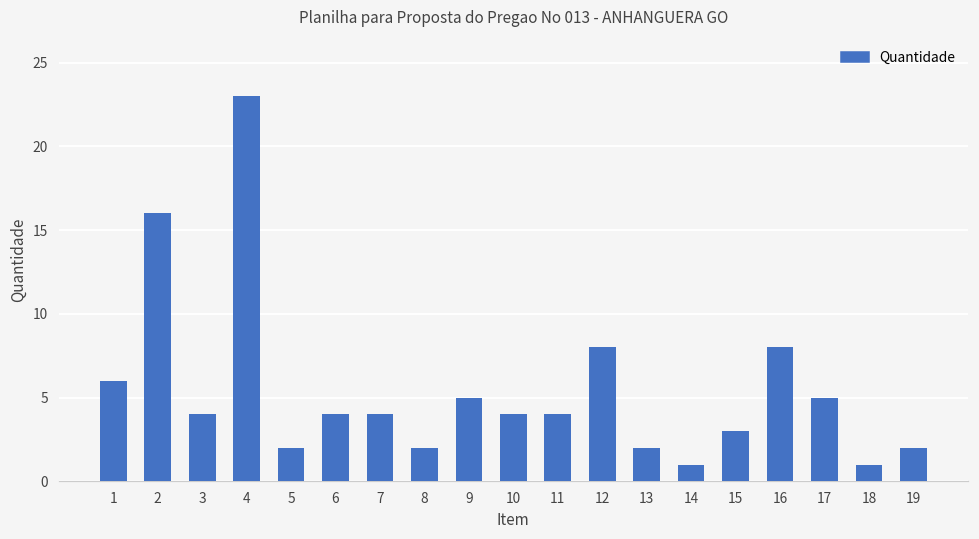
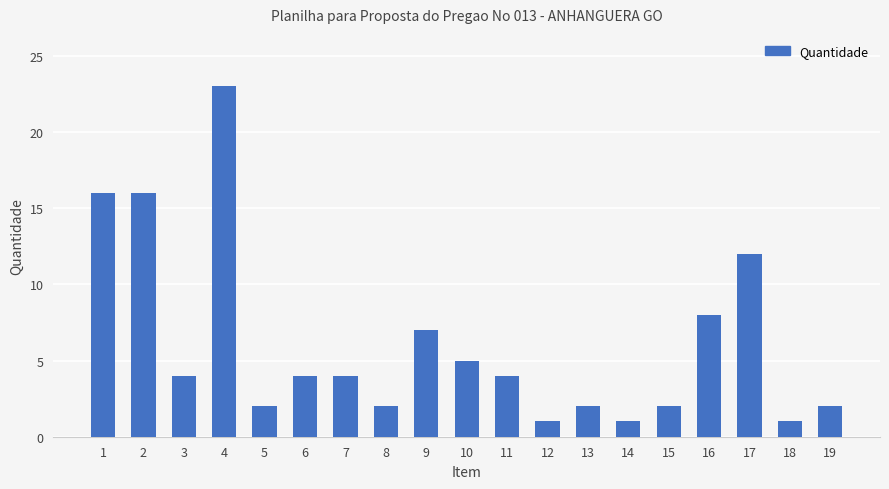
1: 6 -> 16
9: 5 -> 7
10: 4 -> 5
12: 8 -> 1
15: 3 -> 2
17: 5 -> 12
